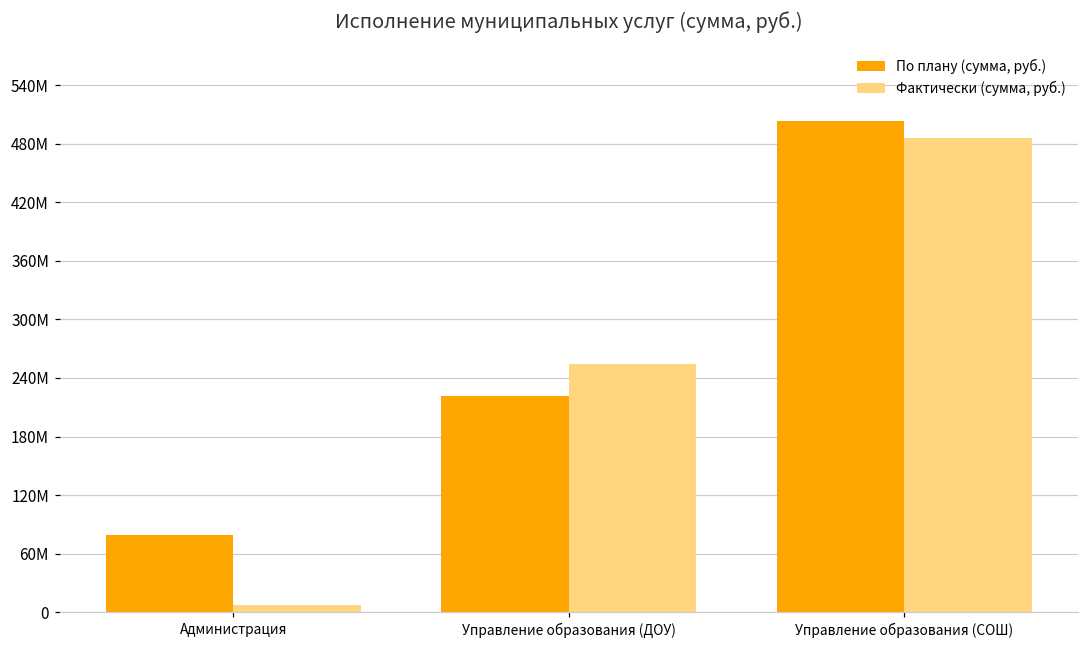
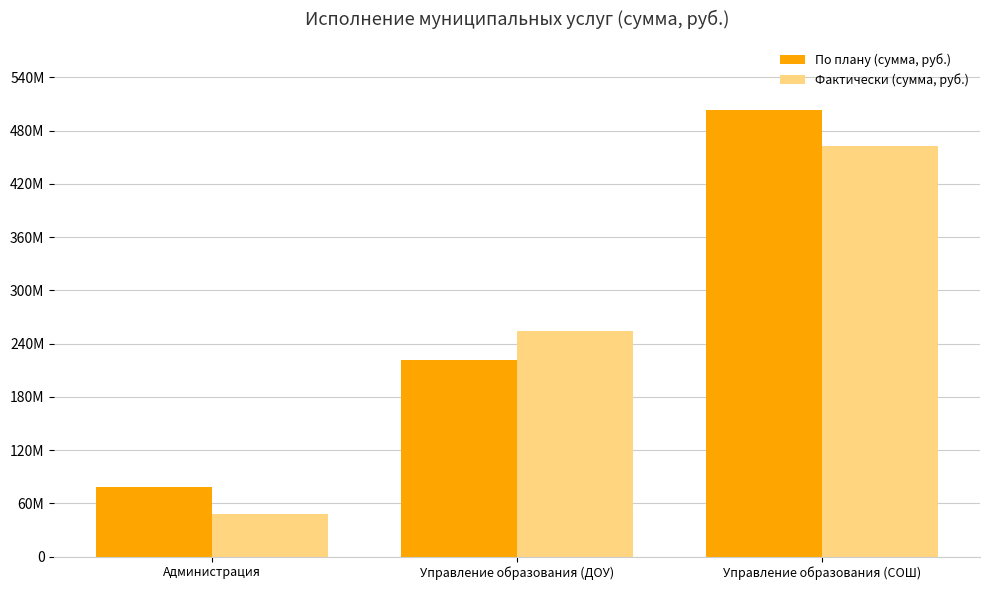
Фактически (сумма, руб.), Администрация: 10000000 -> 50000000
Фактически (сумма, руб.), Управление образования (СОШ): 490000000 -> 460000000
